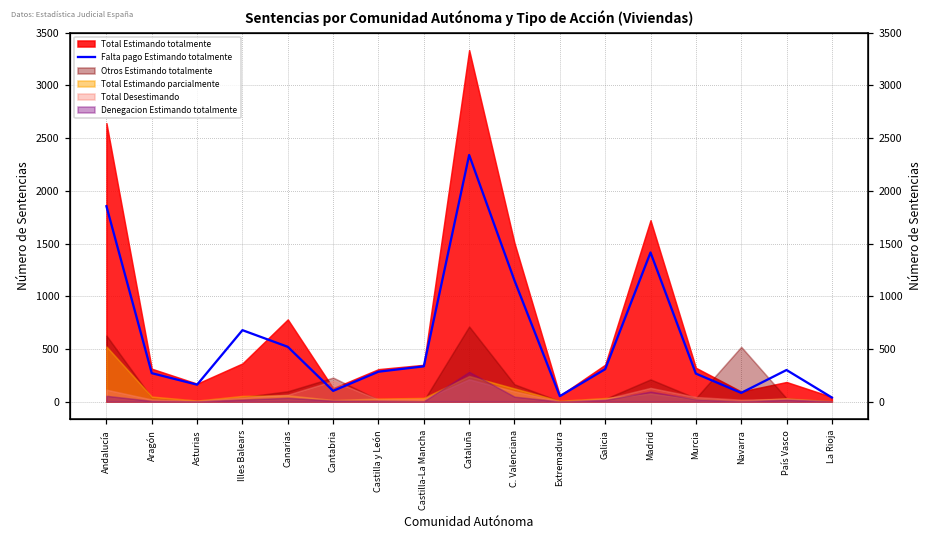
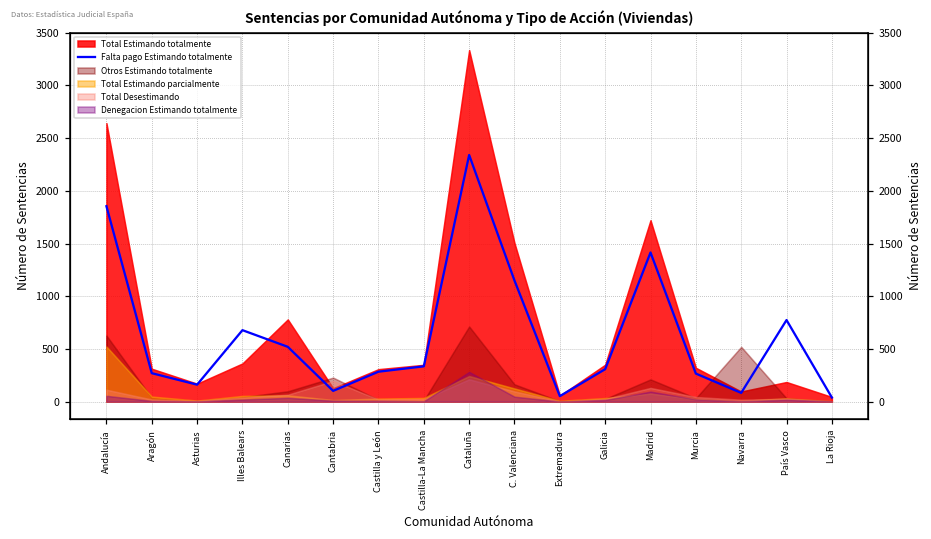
Falta pago Estimando totalmente, País Vasco: 300 -> 800
